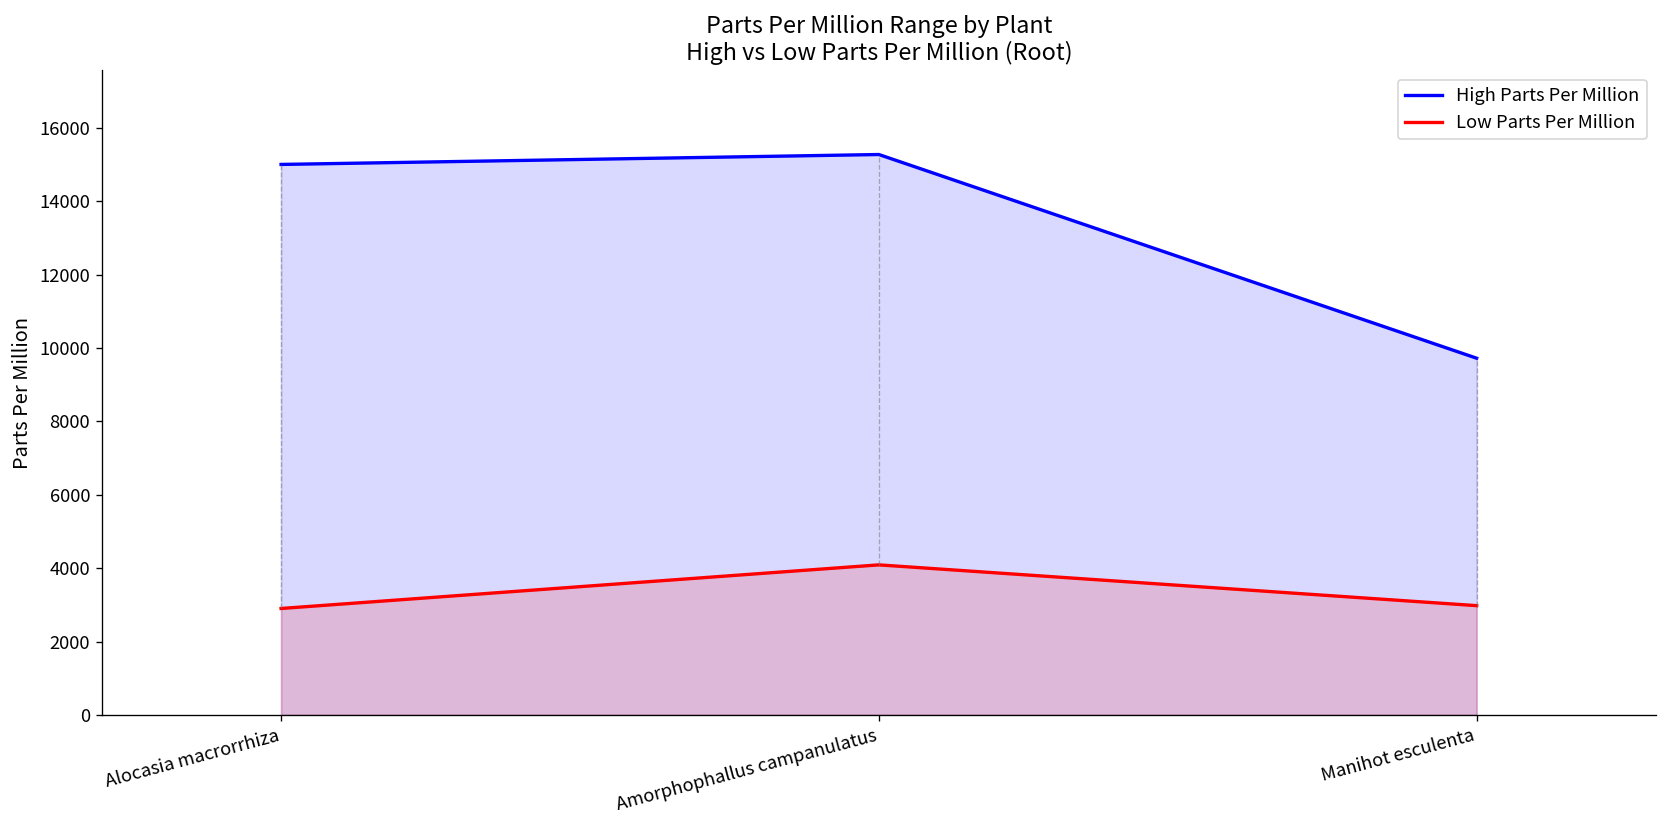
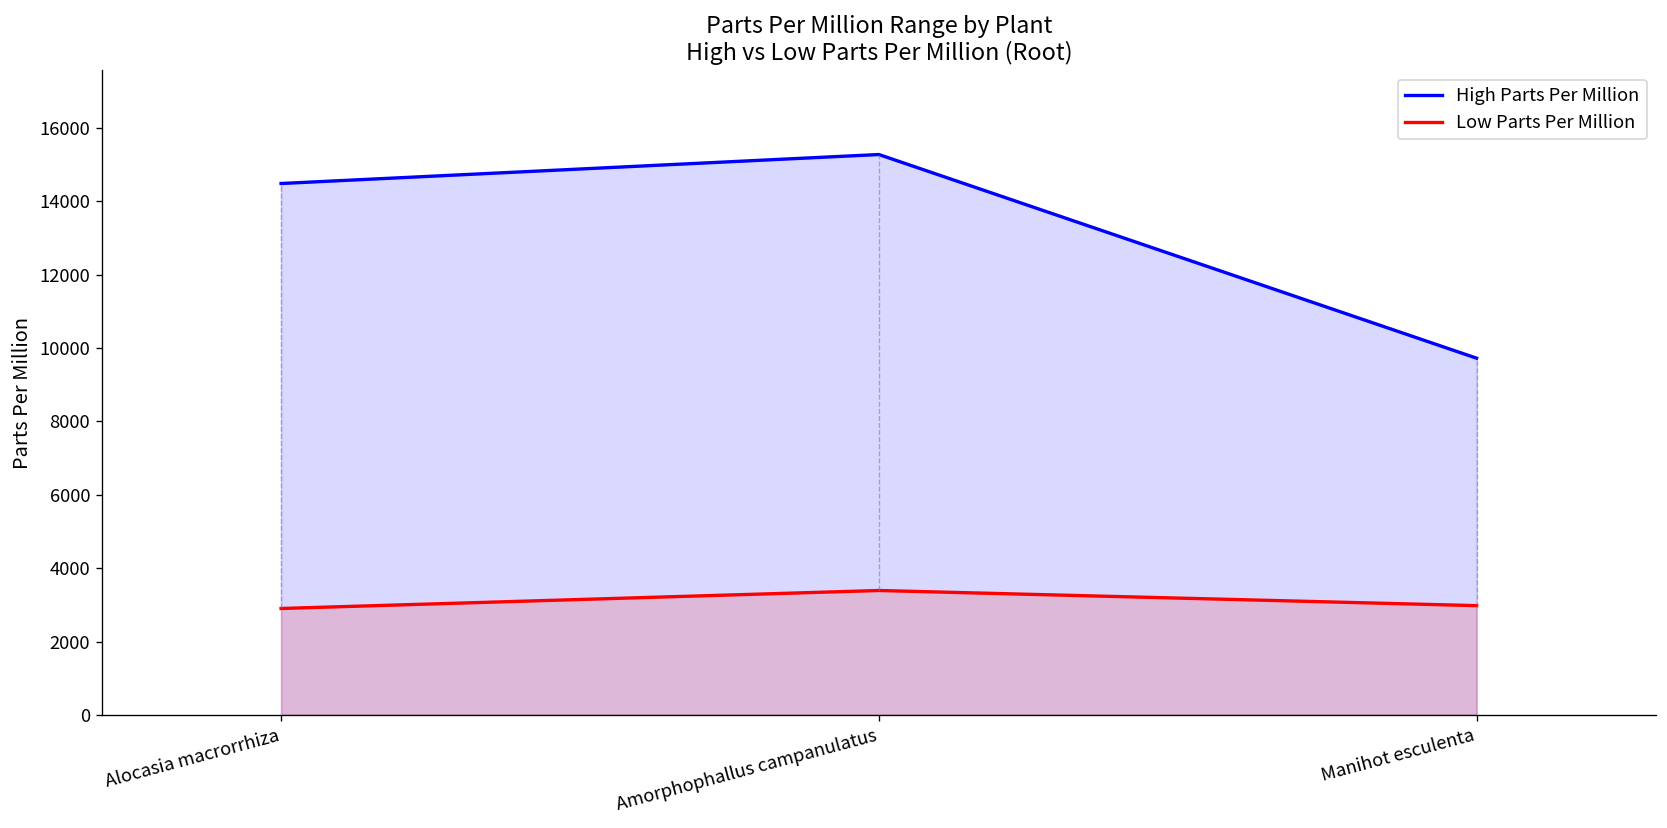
High Parts Per Million, Alocasia macrorrhiza: 15000 -> 14500
Low Parts Per Million, Amorphophallus campanulatus: 4100 -> 3400
